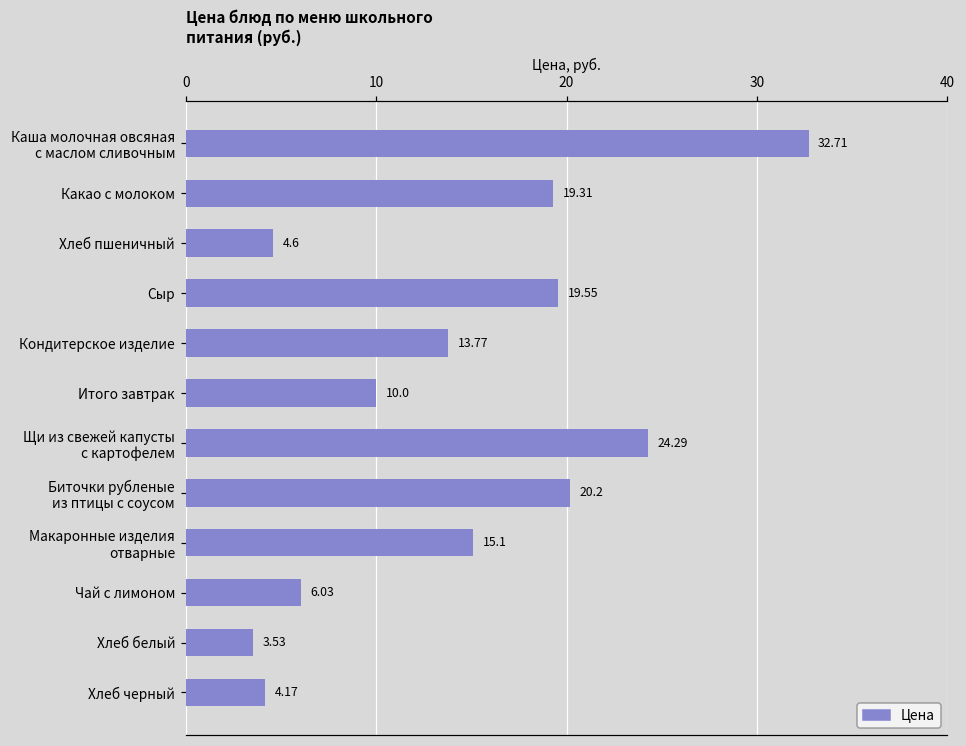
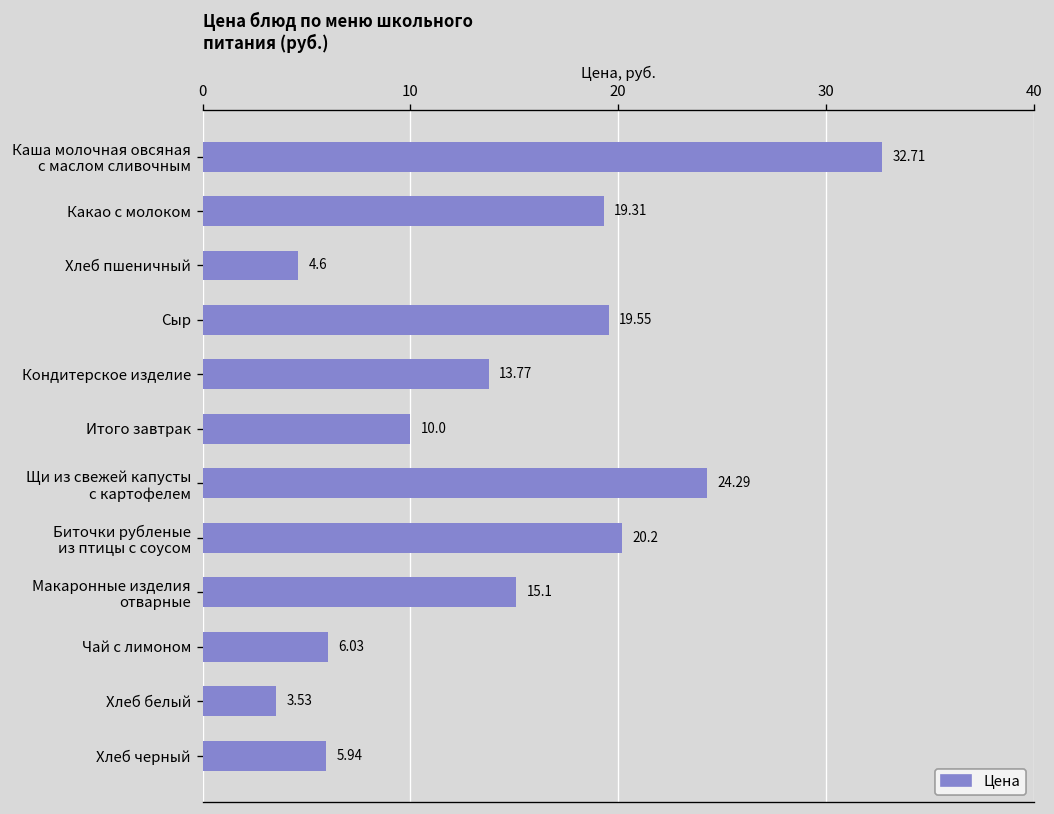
Хлеб черный: 4.17 -> 5.94
